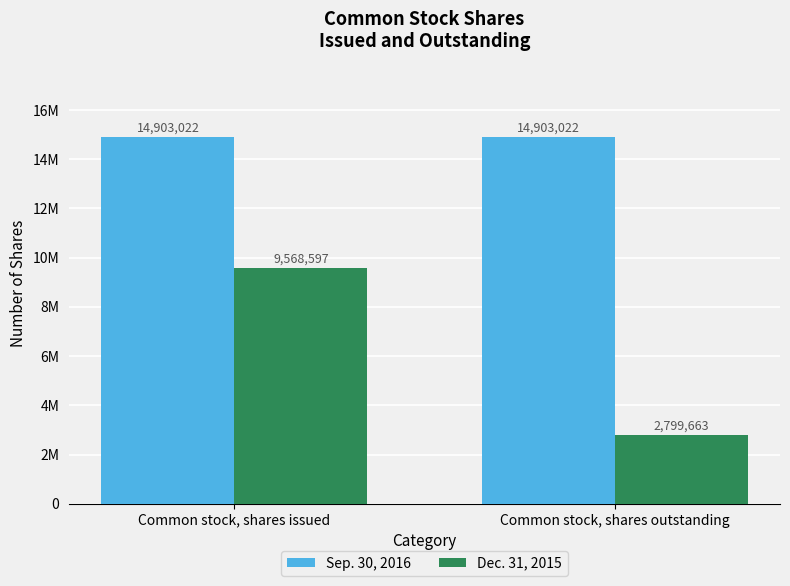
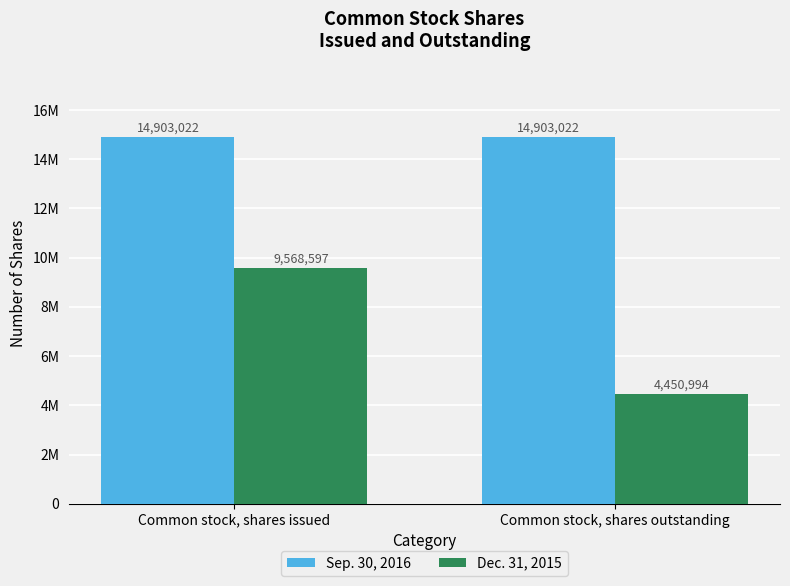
Dec. 31, 2015, Common stock, shares outstanding: 2,799,663 -> 4,450,994
